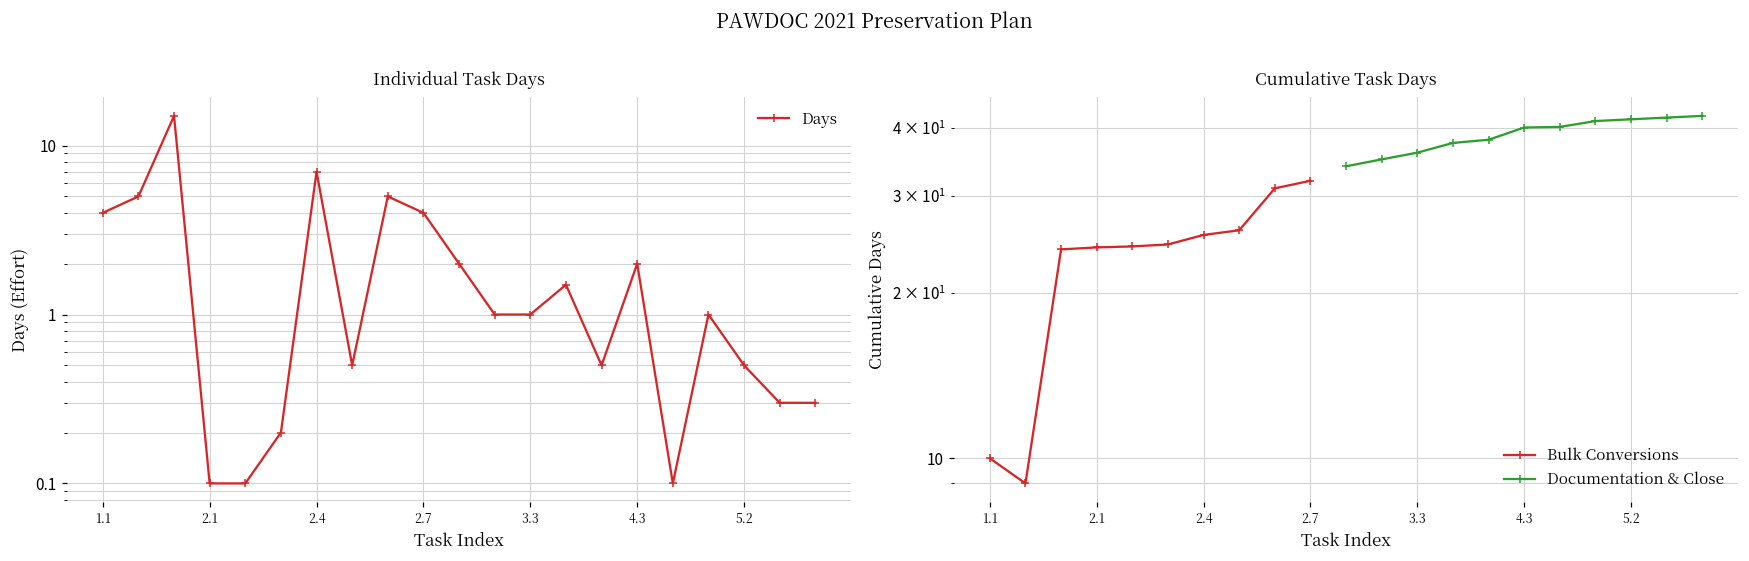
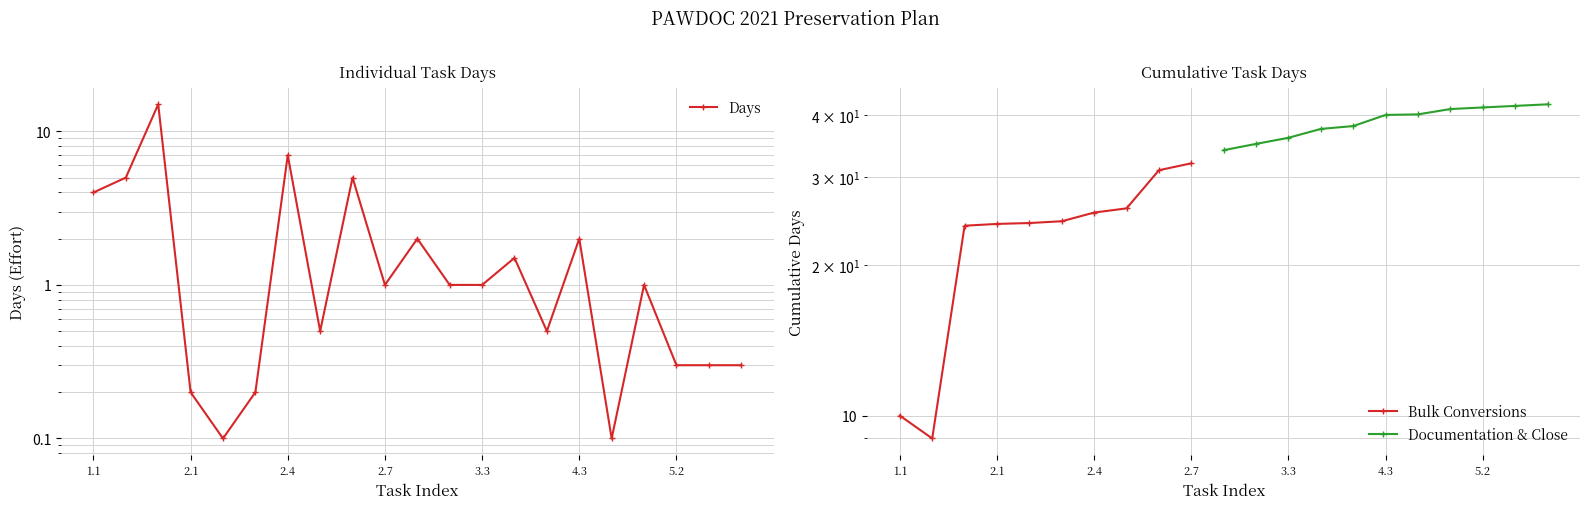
Individual Task Days, 2.1: 0.1 -> 0.2
Individual Task Days, 2.7: 4 -> 1
Individual Task Days, 5.2: 0.5 -> 0.3
